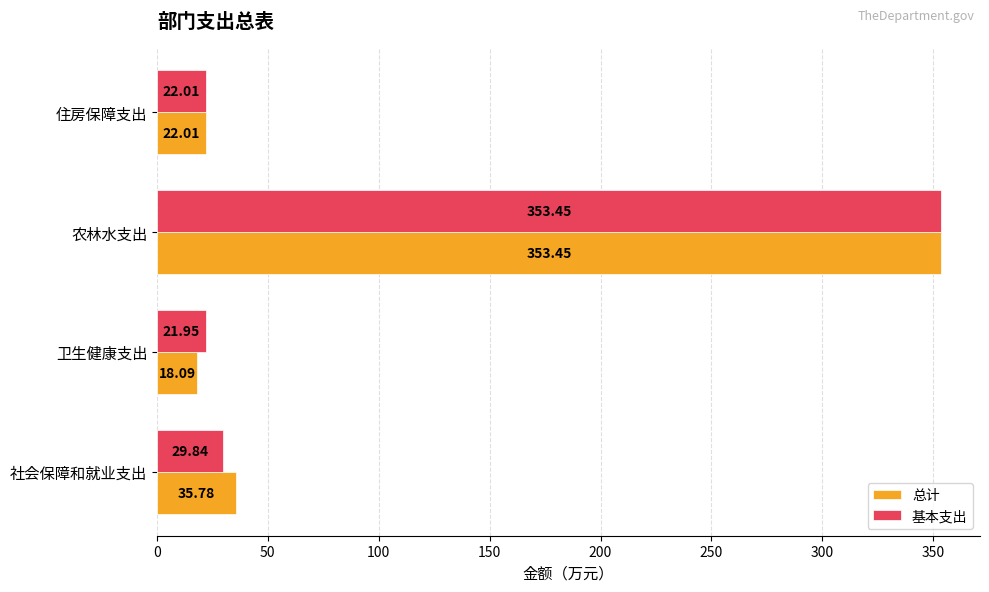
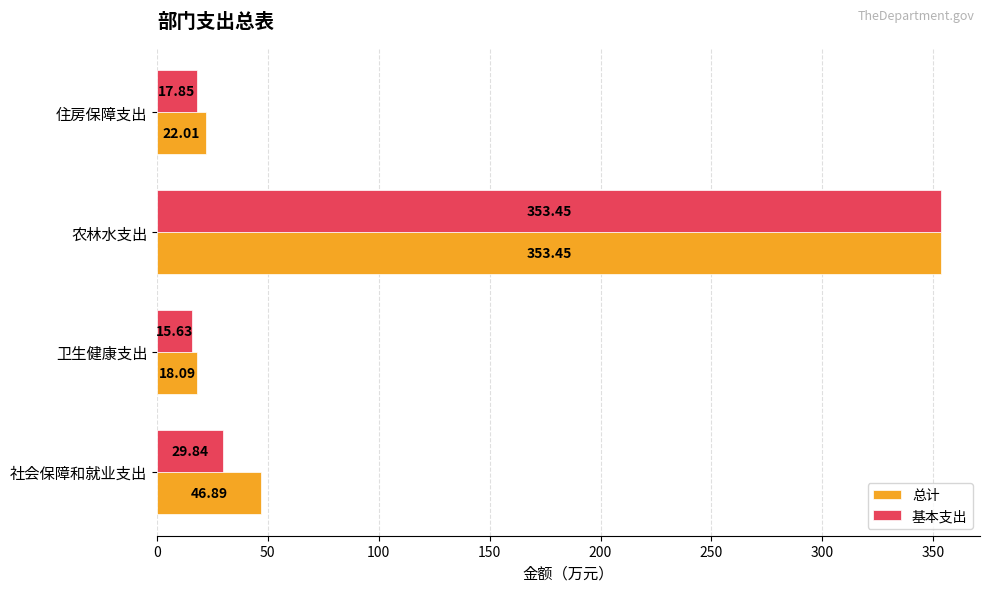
基本支出, 住房保障支出: 22.01 -> 17.85
基本支出, 卫生健康支出: 21.95 -> 15.63
总计, 社会保障和就业支出: 35.78 -> 46.89
